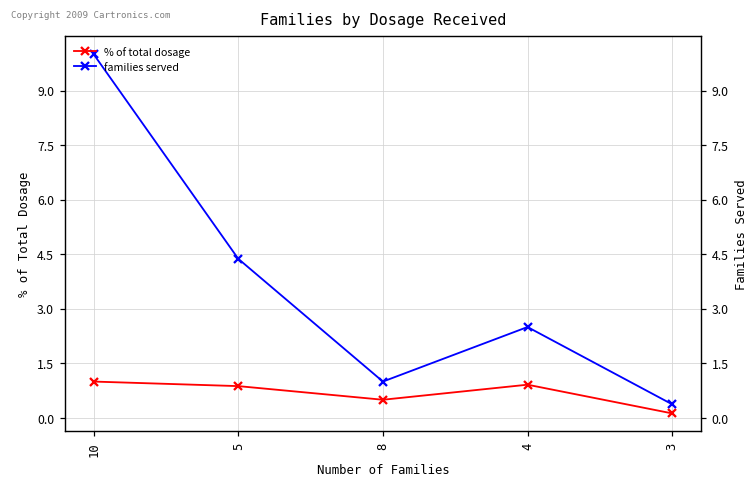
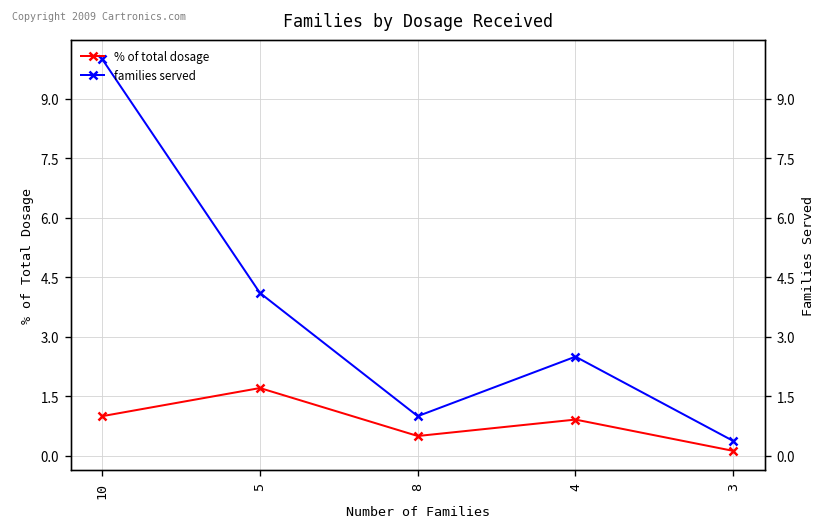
% of total dosage, 5: 0.9 -> 1.7
families served, 5: 4.4 -> 4.1
